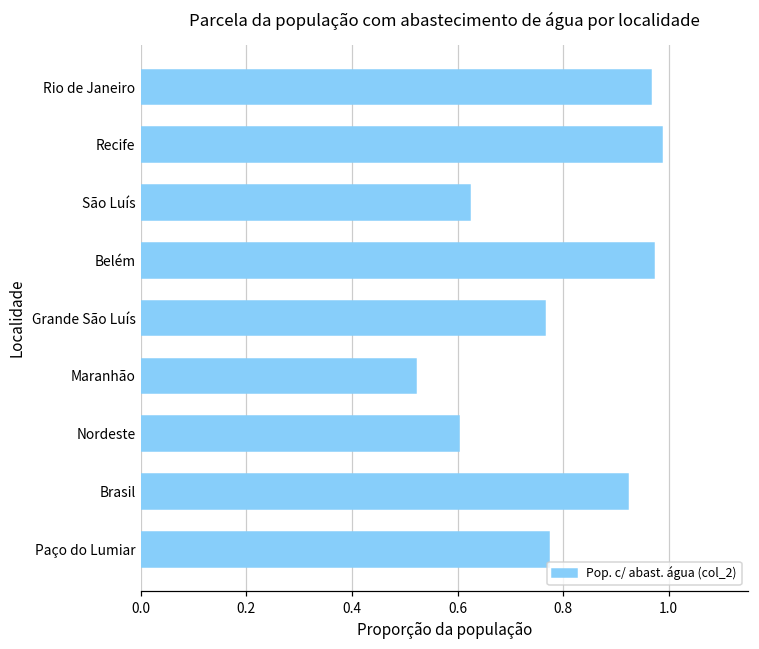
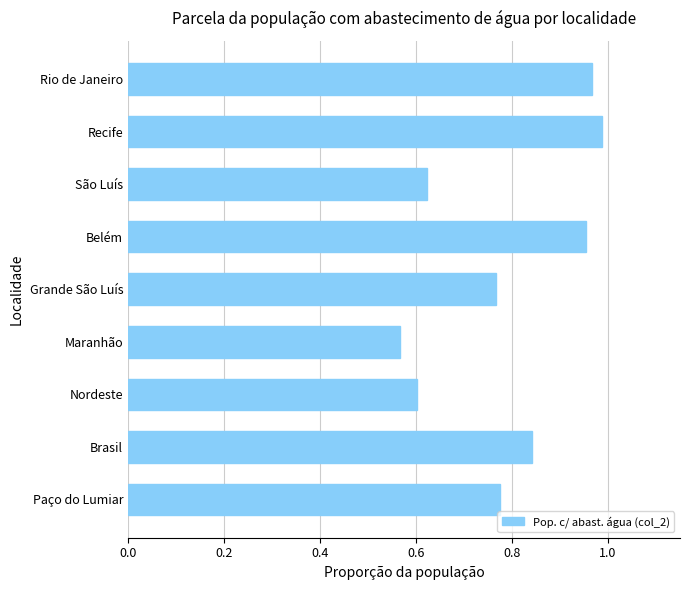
Belém: 0.97 -> 0.96
Maranhão: 0.52 -> 0.57
Brasil: 0.92 -> 0.84
